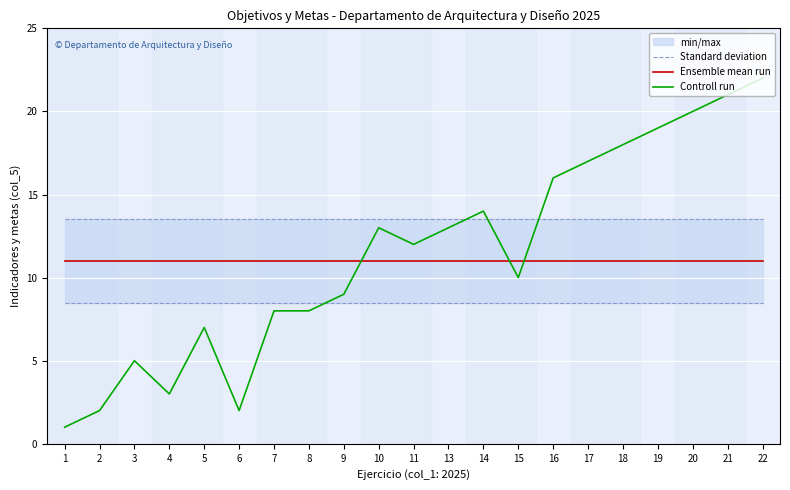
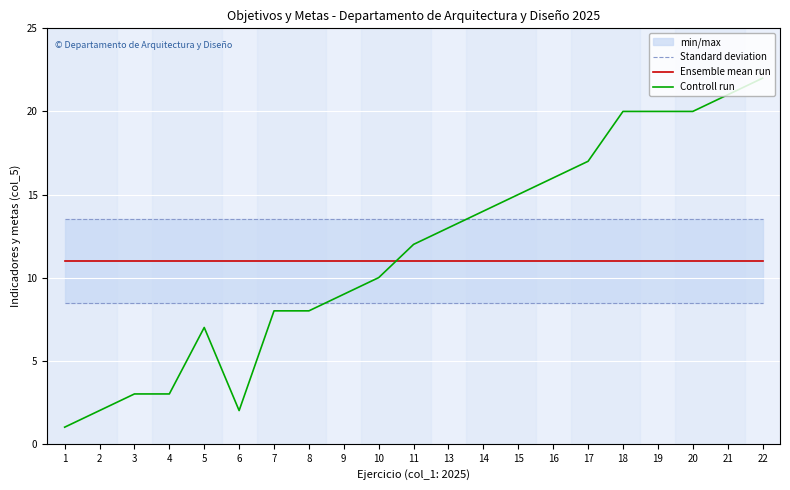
Controll run, 3: 5 -> 3
Controll run, 10: 13 -> 10
Controll run, 15: 10 -> 15
Controll run, 18: 18 -> 20
Controll run, 19: 19 -> 20
